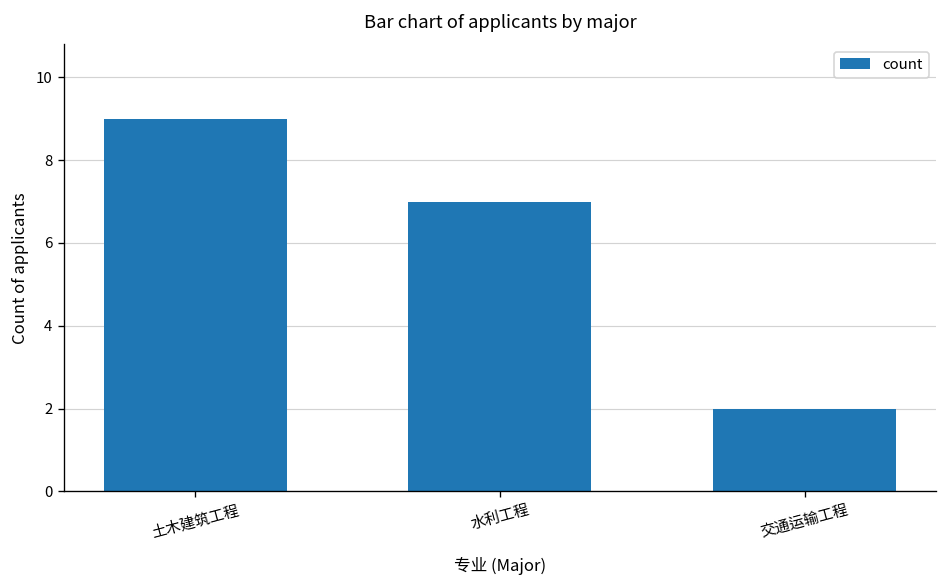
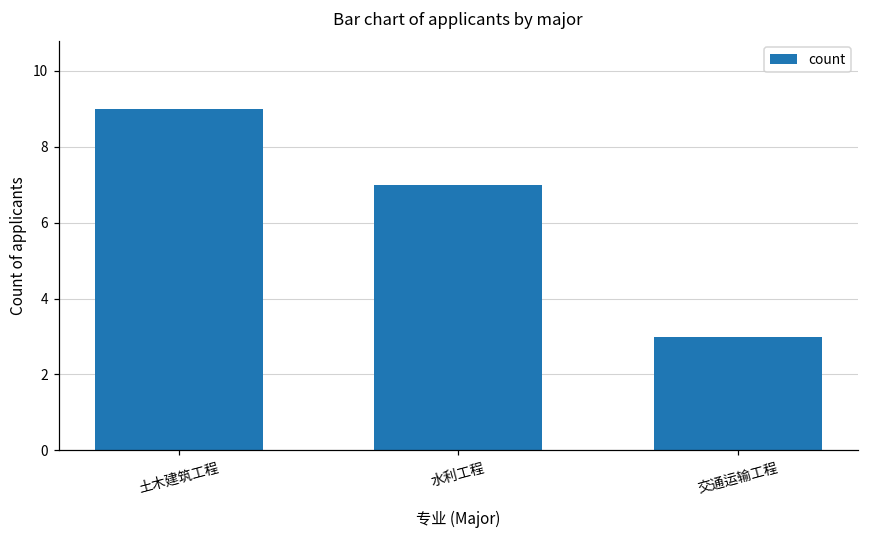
交通运输工程: 2 -> 3
